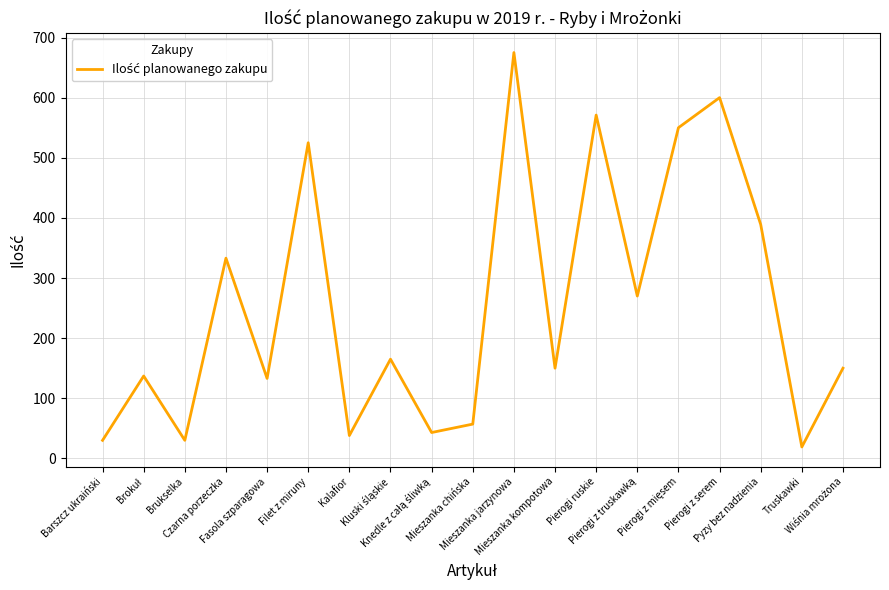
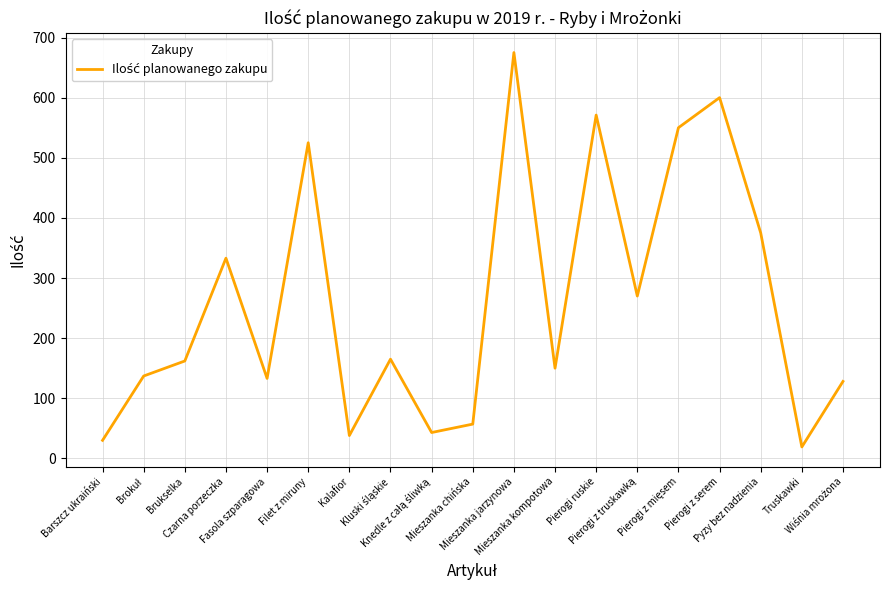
Brukselka: 30 -> 160
Pyzy bez nadzienia: 390 -> 380
Wiśnia mrożona: 150 -> 130
